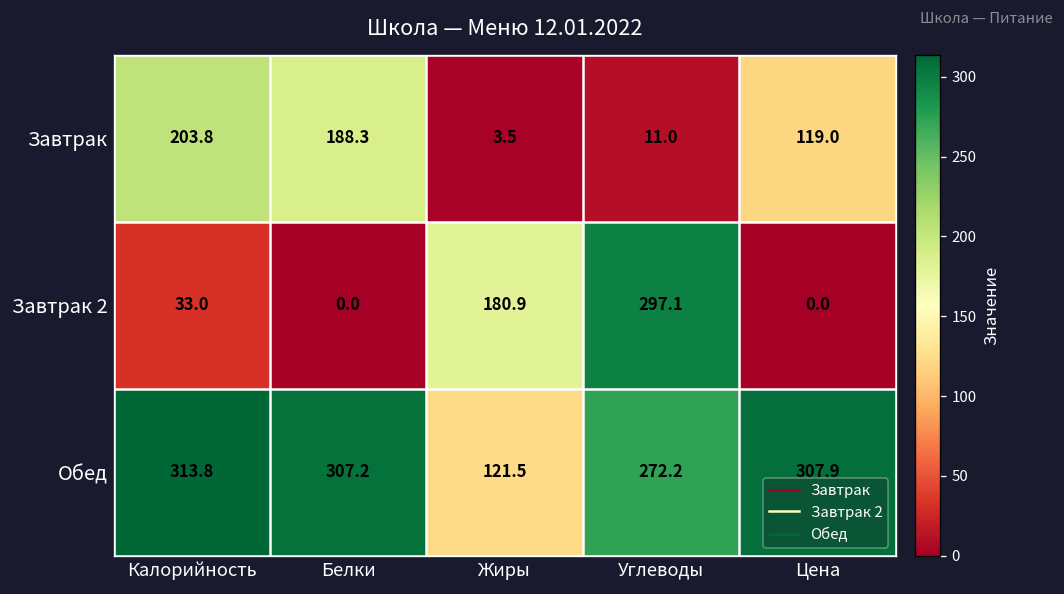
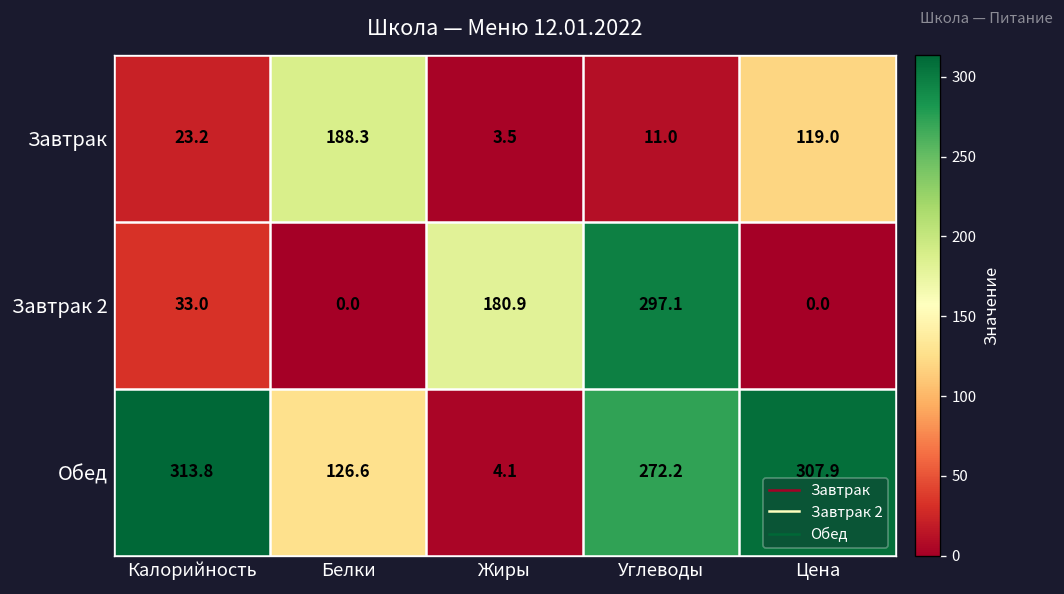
Завтрак, Калорийность: 203.8 -> 23.2
Обед, Белки: 307.2 -> 126.6
Обед, Жиры: 121.5 -> 4.1
